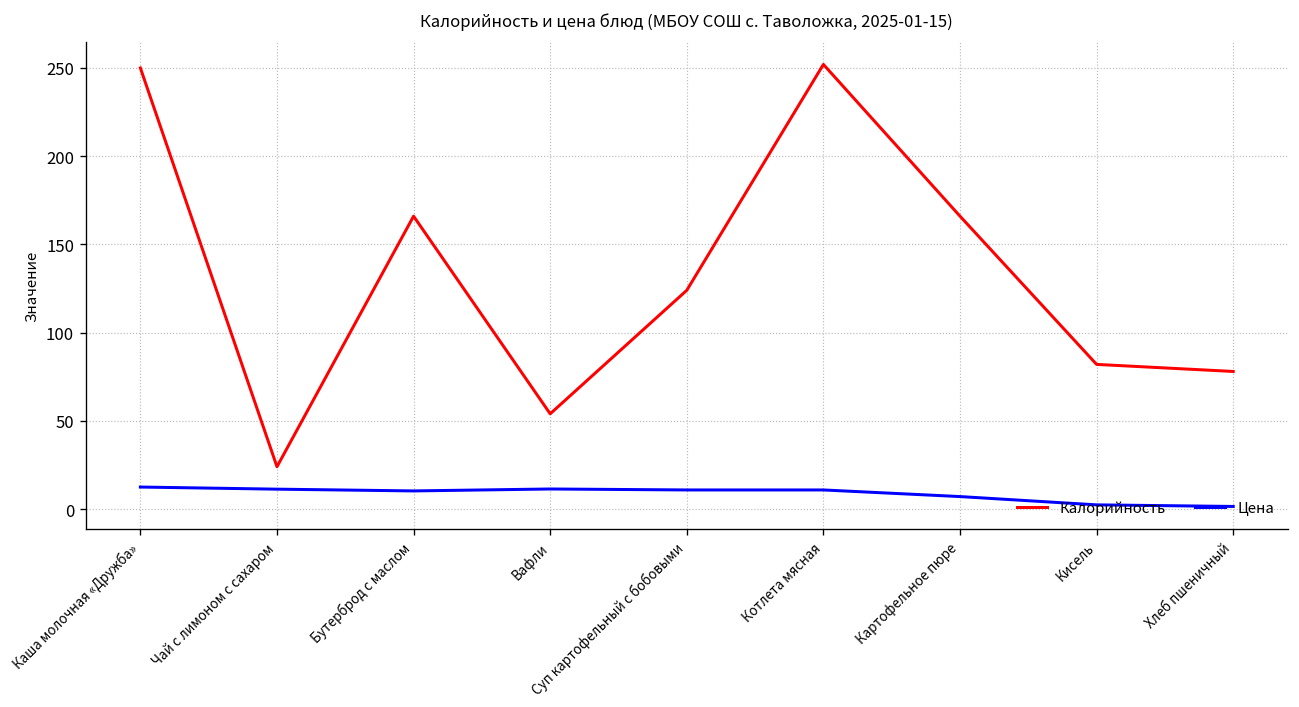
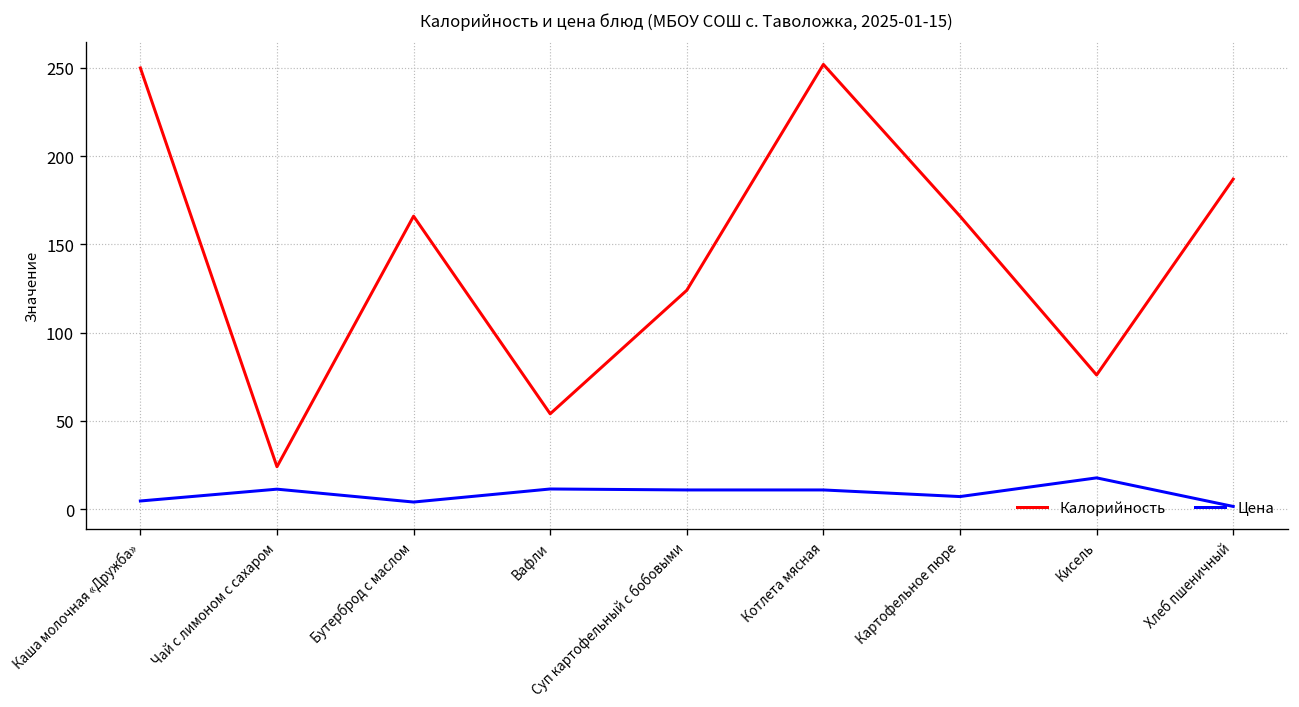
Цена, Каша молочная «Дружба»: 13 -> 5
Цена, Бутерброд с маслом: 10 -> 4
Калорийность, Кисель: 82 -> 76
Цена, Кисель: 2 -> 18
Калорийность, Хлеб пшеничный: 78 -> 187
